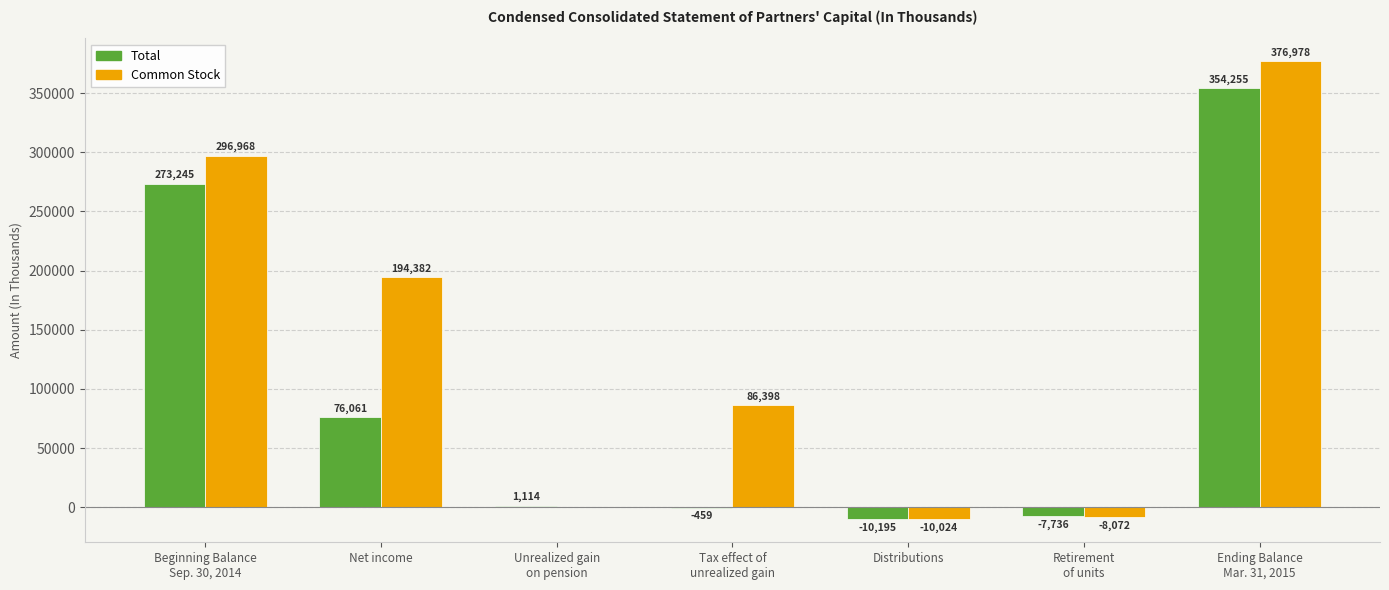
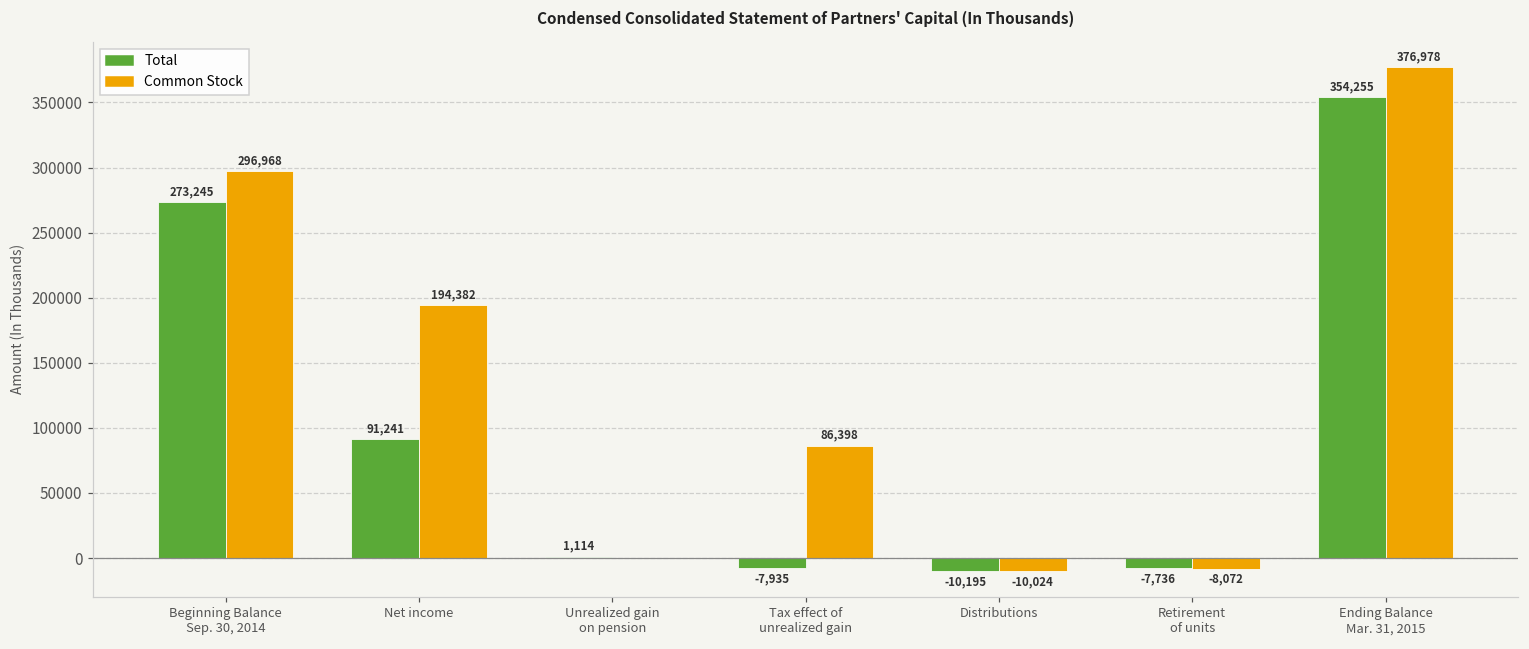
Total, Net income: 76,061 -> 91,241
Total, Tax effect of unrealized gain: -459 -> -7,935
